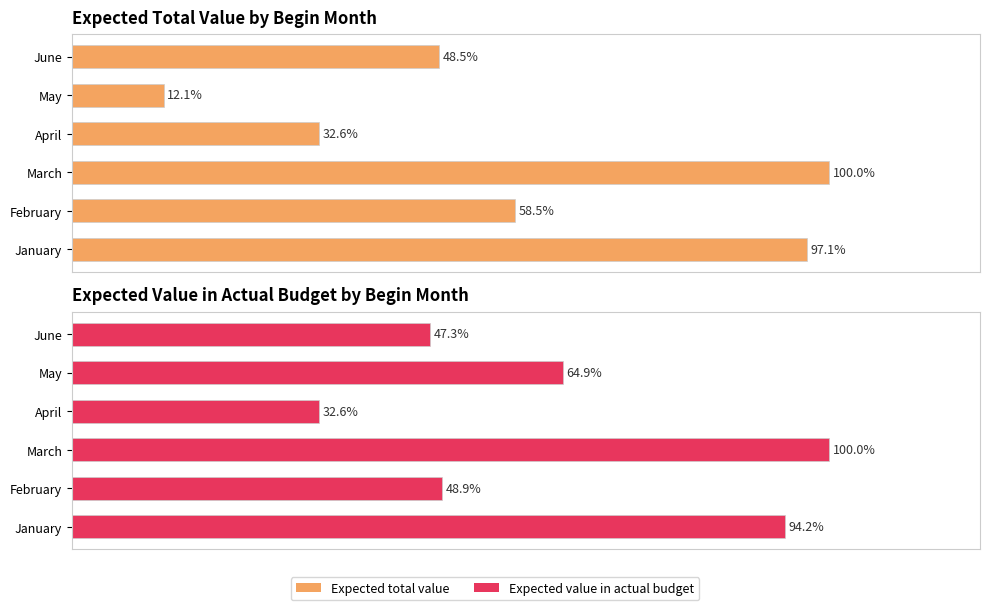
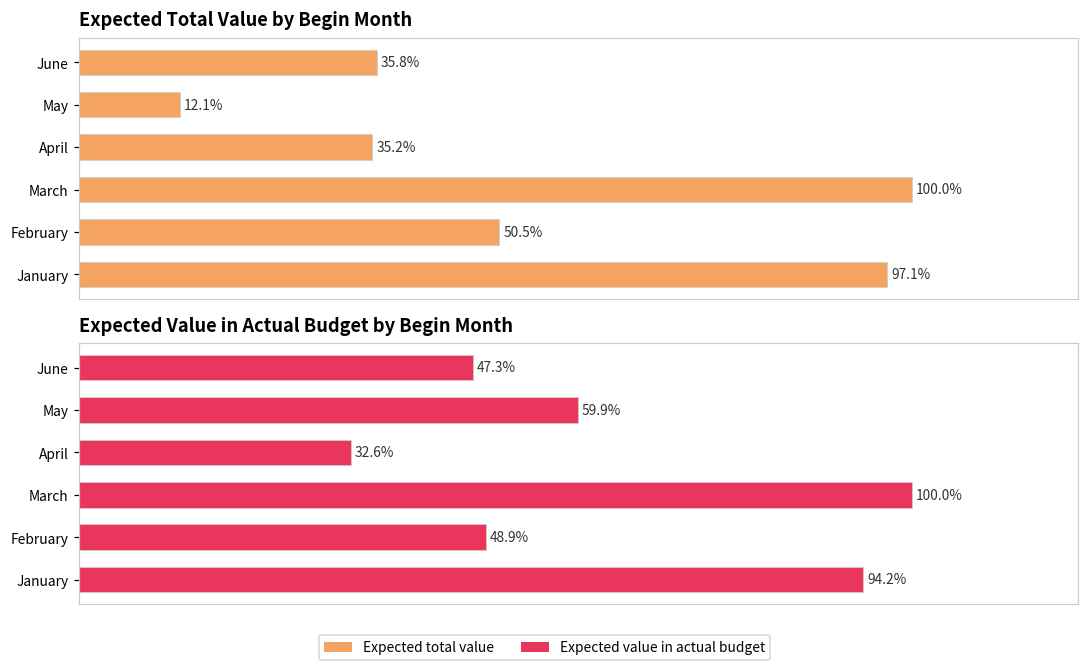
Expected Total Value by Begin Month, June: 48.5% -> 35.8%
Expected Total Value by Begin Month, April: 32.6% -> 35.2%
Expected Total Value by Begin Month, February: 58.5% -> 50.5%
Expected Value in Actual Budget by Begin Month, May: 64.9% -> 59.9%
